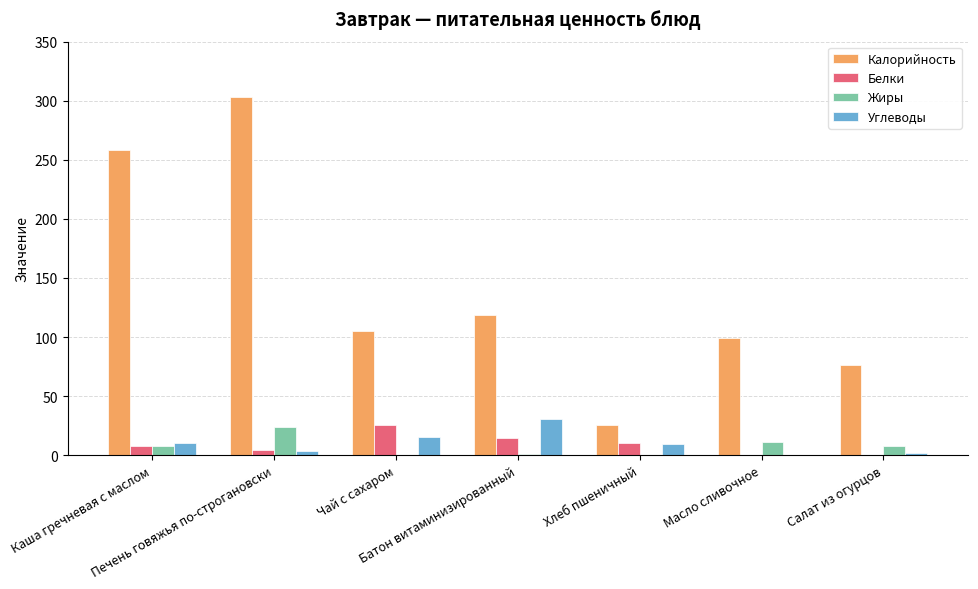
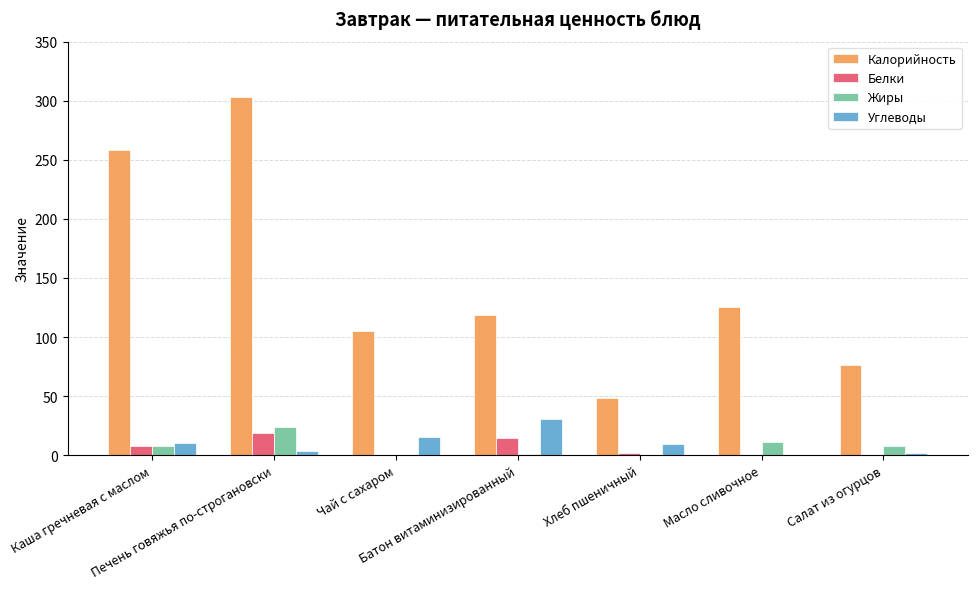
Белки, Печень говяжья по-строгановски: 4 -> 19
Белки, Чай с сахаром: 25 -> 0
Калорийность, Хлеб пшеничный: 26 -> 48
Белки, Хлеб пшеничный: 11 -> 2
Калорийность, Масло сливочное: 99 -> 126
